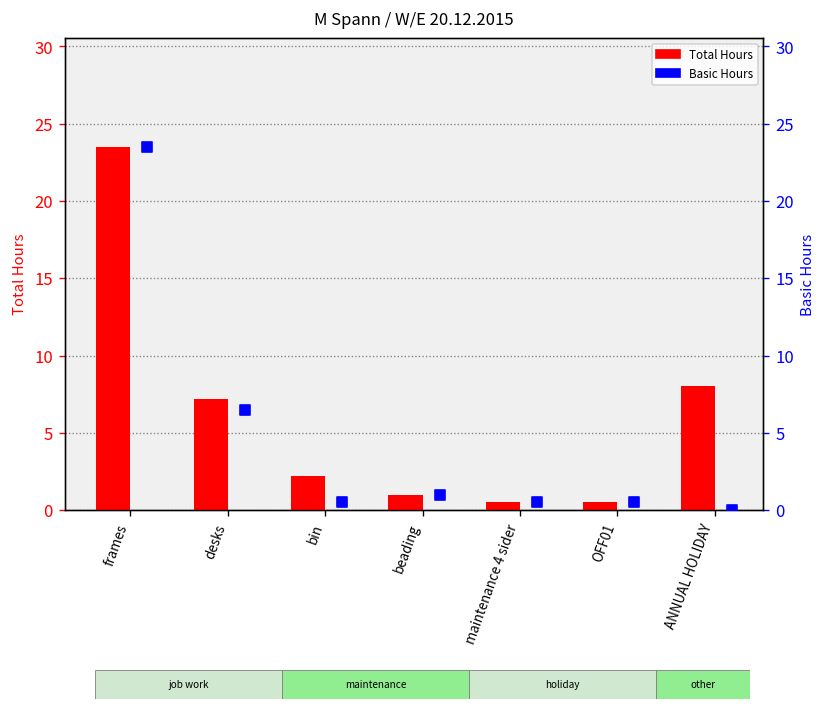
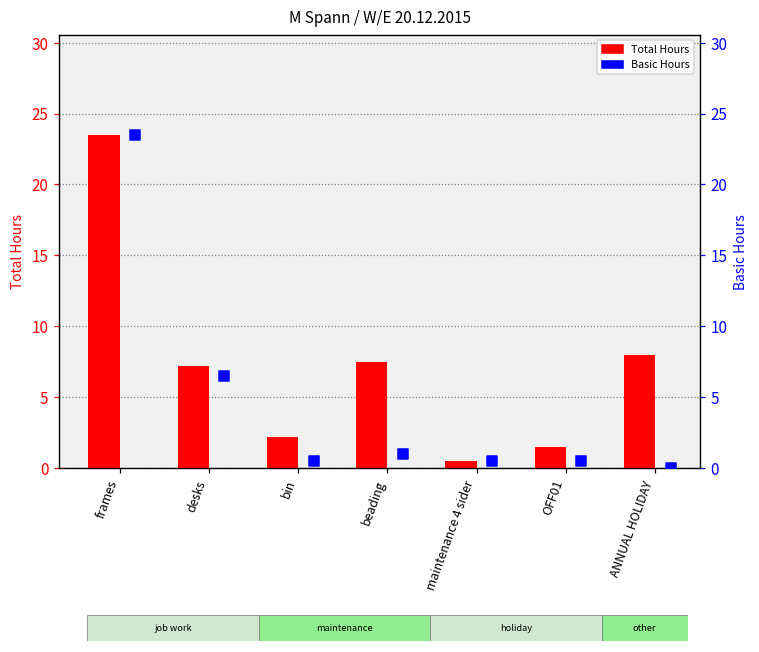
Total Hours, beading: 1.0 -> 7.5
Total Hours, OFF01: 0.5 -> 1.5
